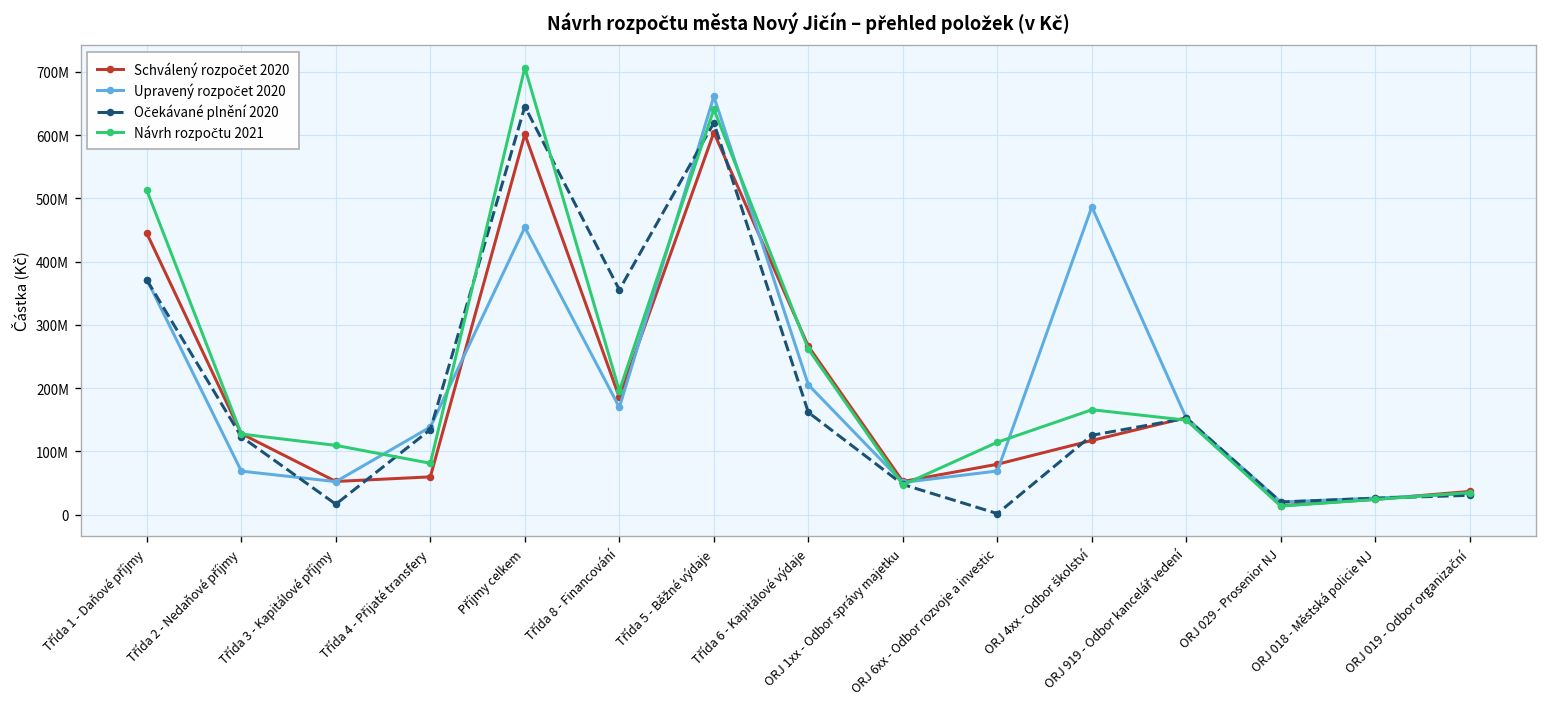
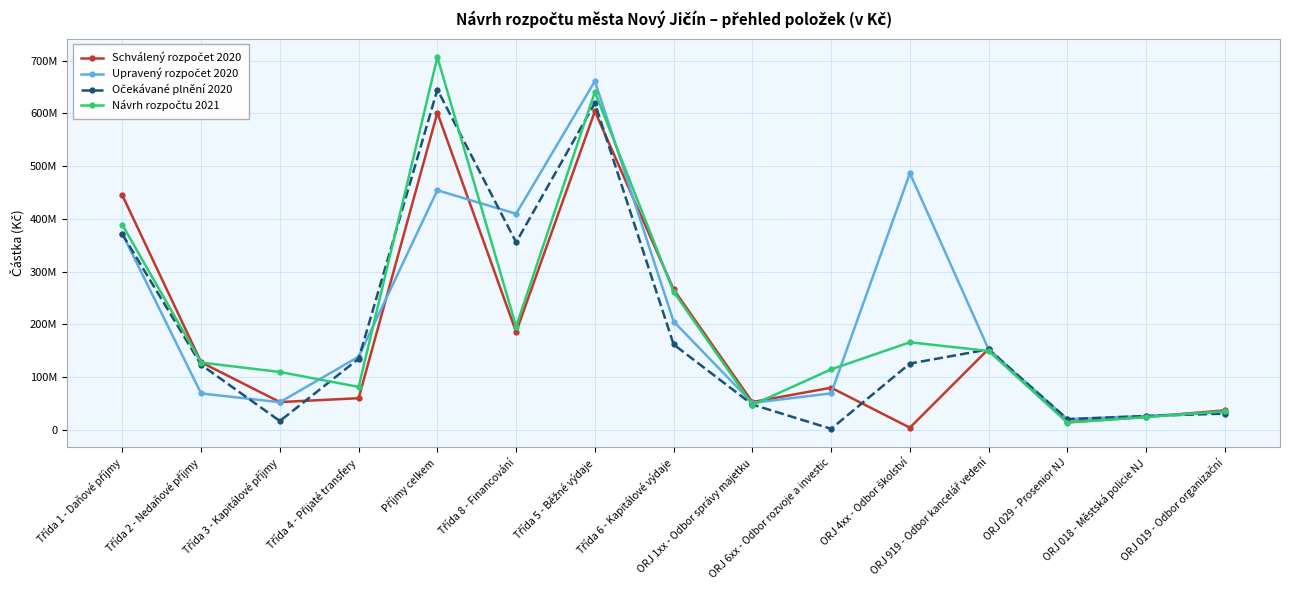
Návrh rozpočtu 2021, Třída 1 - Daňové příjmy: 510000000 -> 390000000
Upravený rozpočet 2020, Třída 8 - Financování: 170000000 -> 410000000
Schválený rozpočet 2020, ORJ 4xx - Odbor školství: 120000000 -> 0
